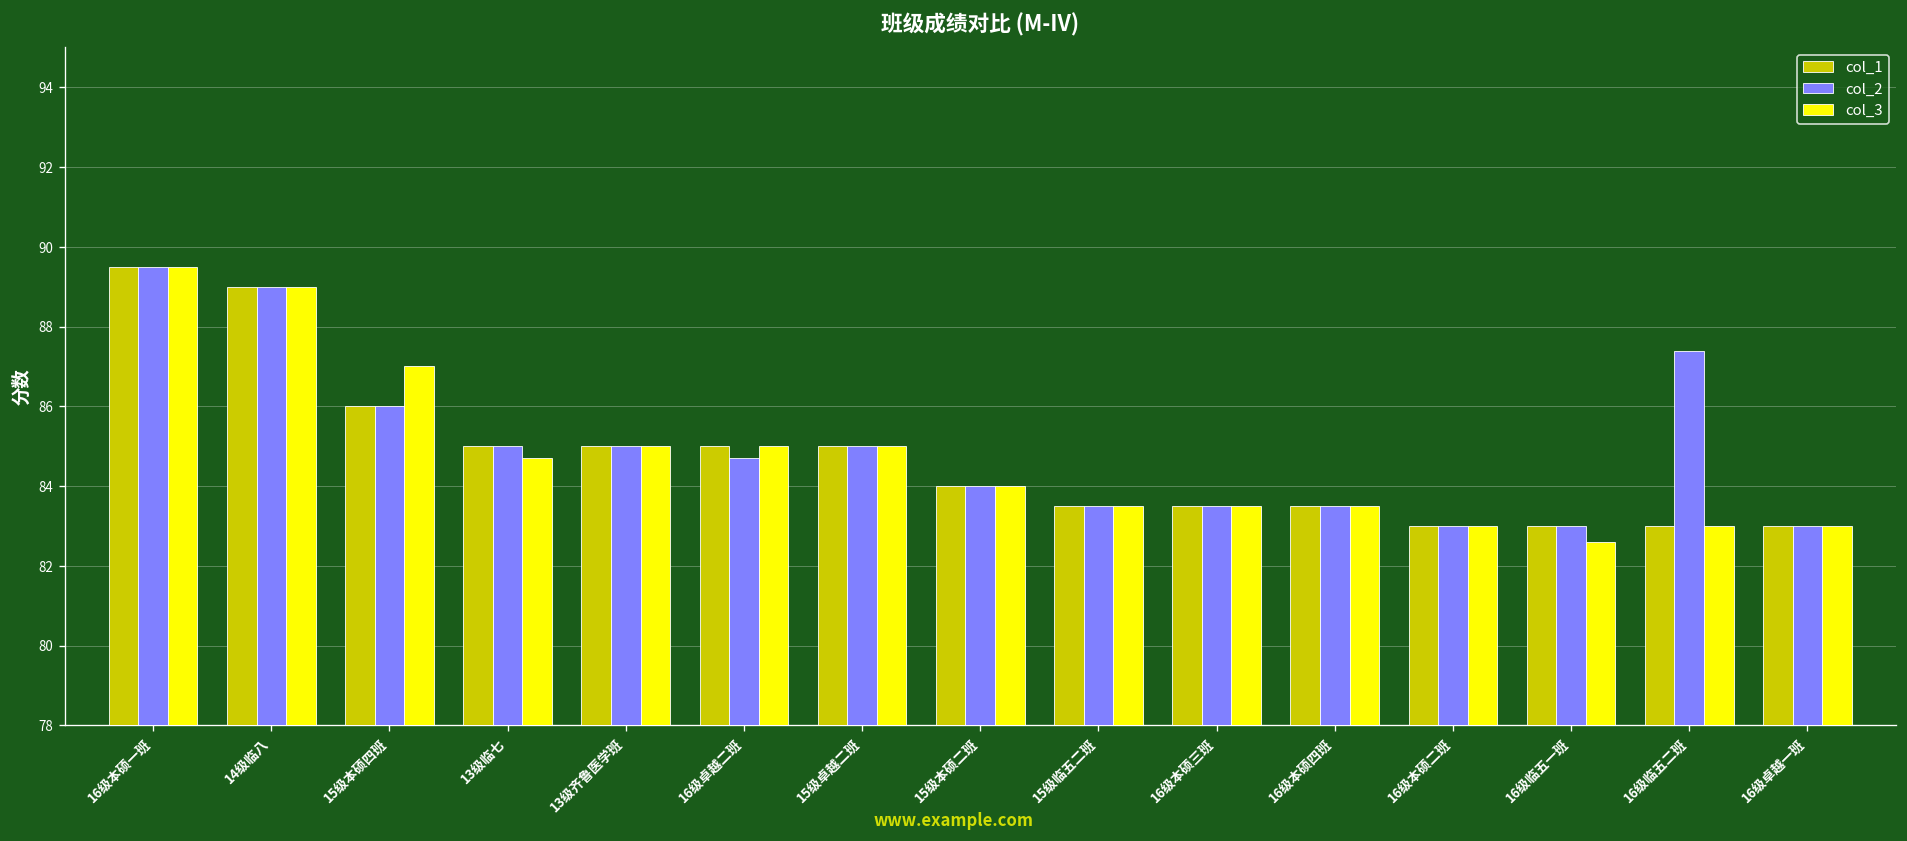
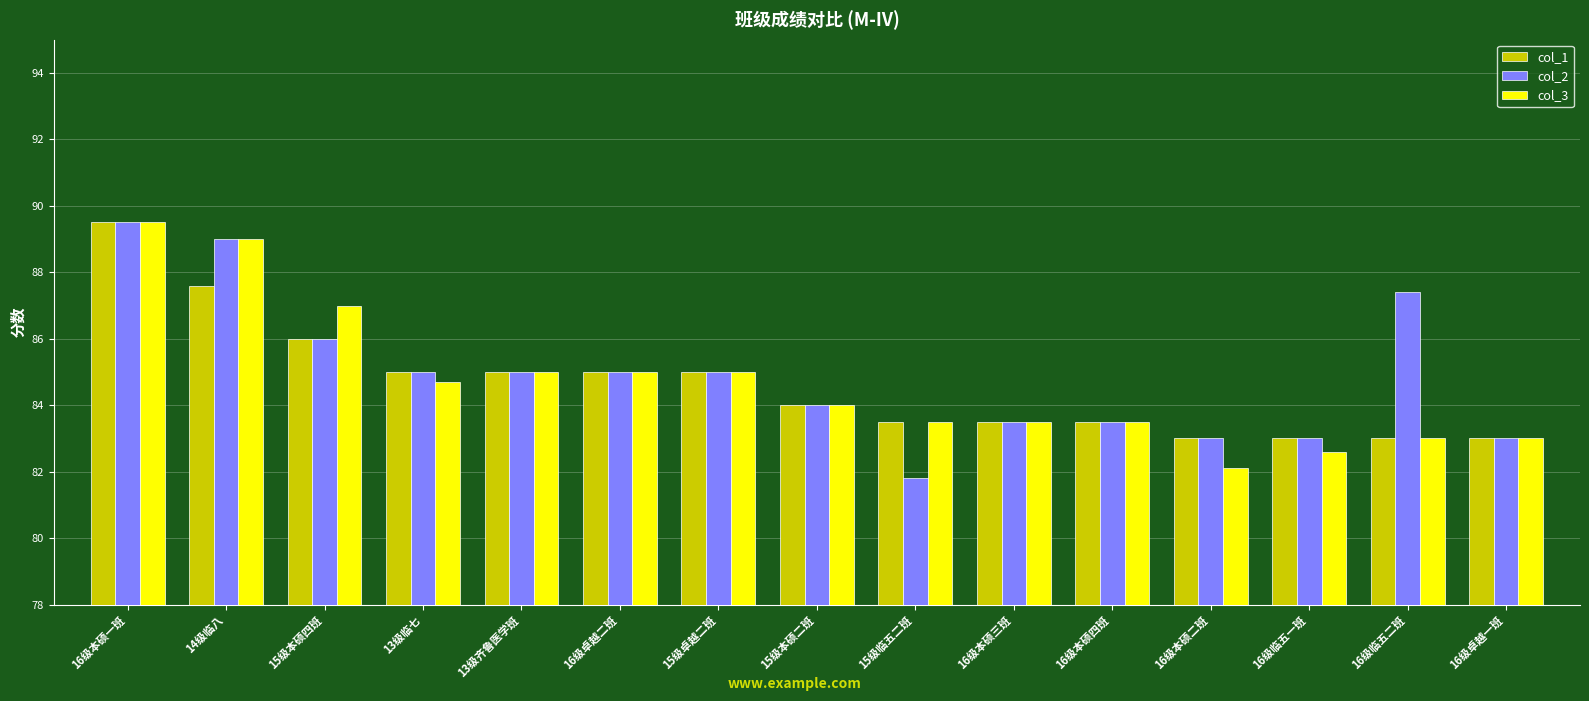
col_1, 14级临八: 89.0 -> 87.6
col_2, 16级卓越二班: 84.7 -> 85.0
col_2, 15级临五二班: 83.5 -> 81.8
col_3, 16级本硕二班: 83.0 -> 82.1
